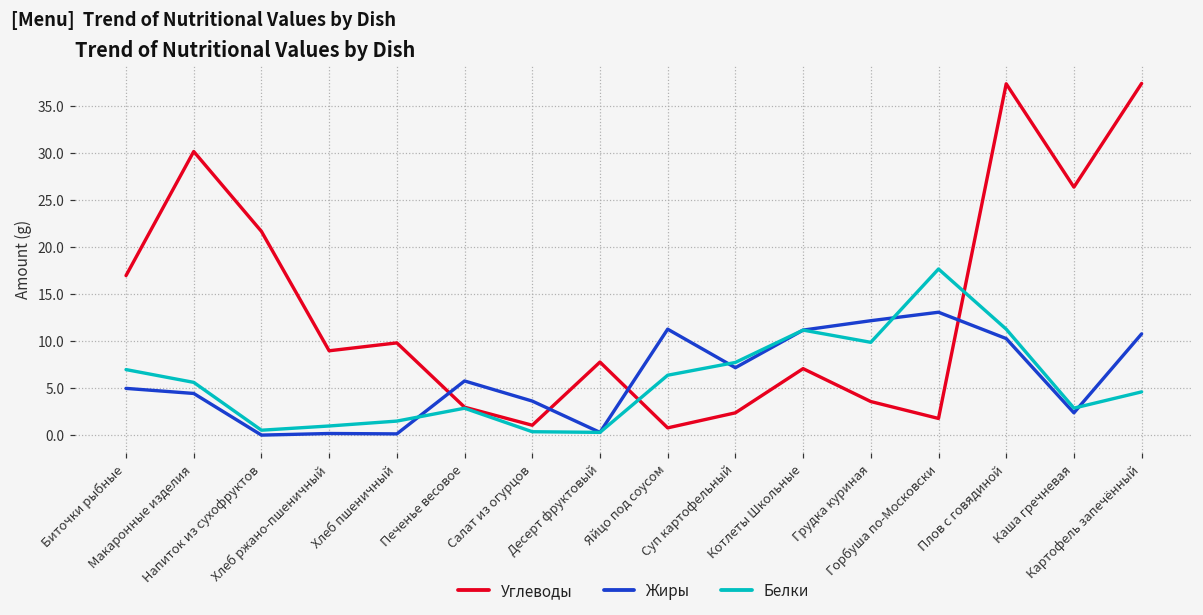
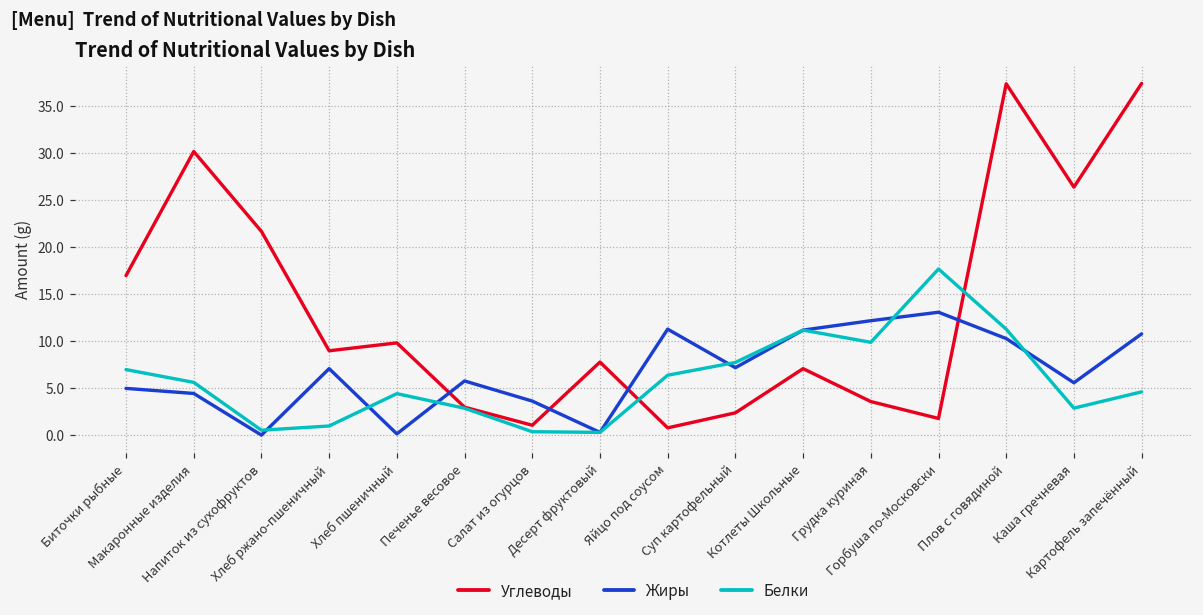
Жиры, Хлеб ржано-пшеничный: 0 -> 7
Белки, Хлеб пшеничный: 2 -> 4
Жиры, Каша гречневая: 2 -> 6
